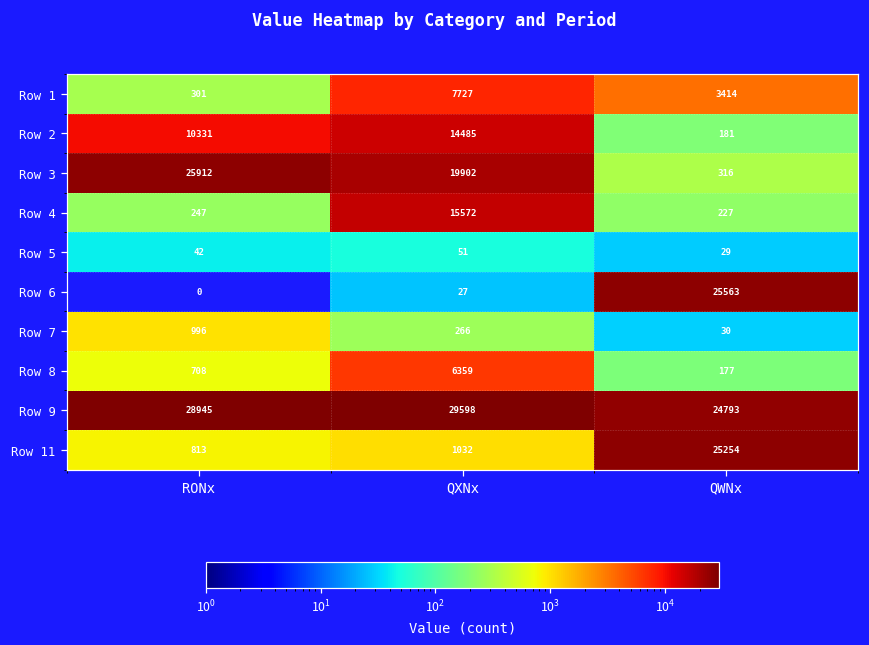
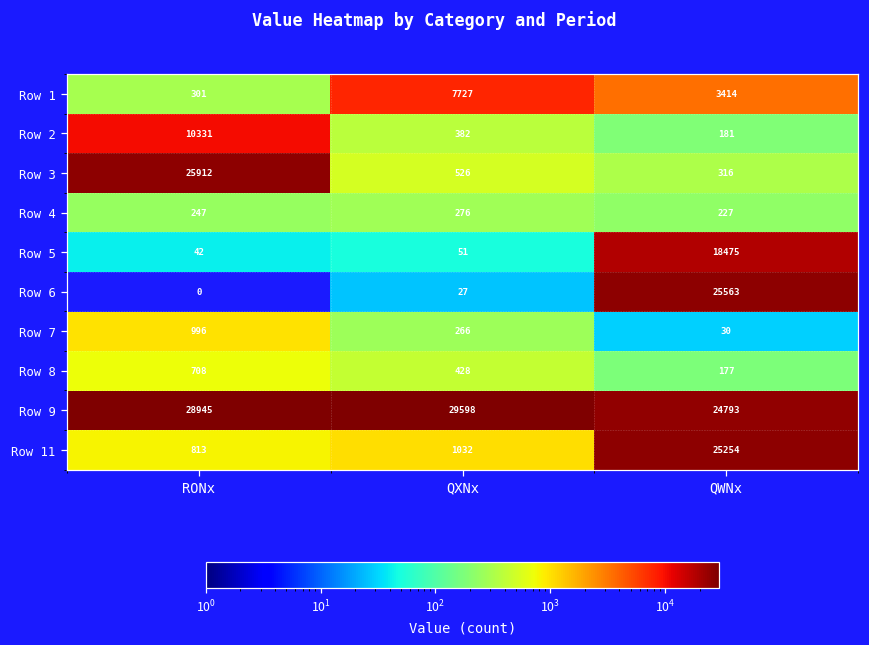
Row 2, QXNx: 14485 -> 382
Row 3, QXNx: 19902 -> 526
Row 4, QXNx: 15572 -> 276
Row 5, QWNx: 29 -> 18475
Row 8, QXNx: 6359 -> 428
